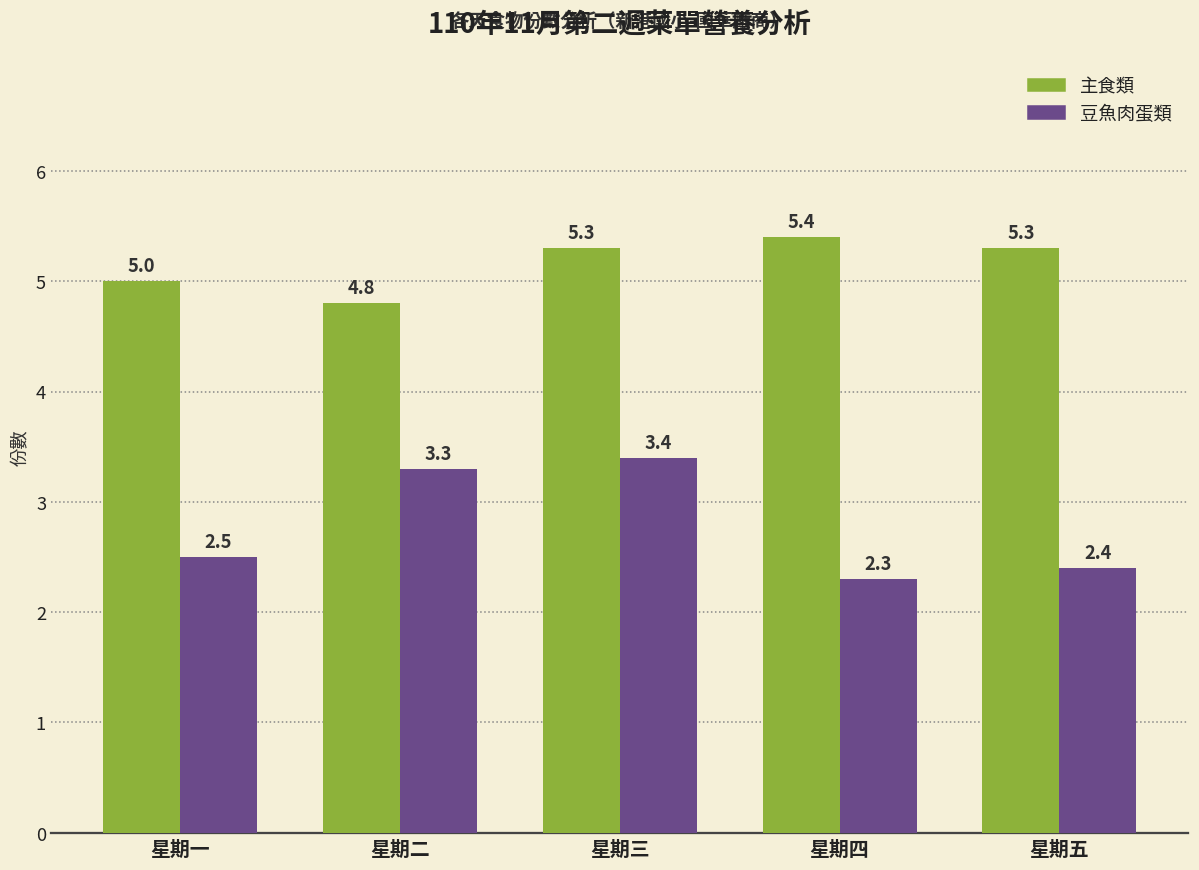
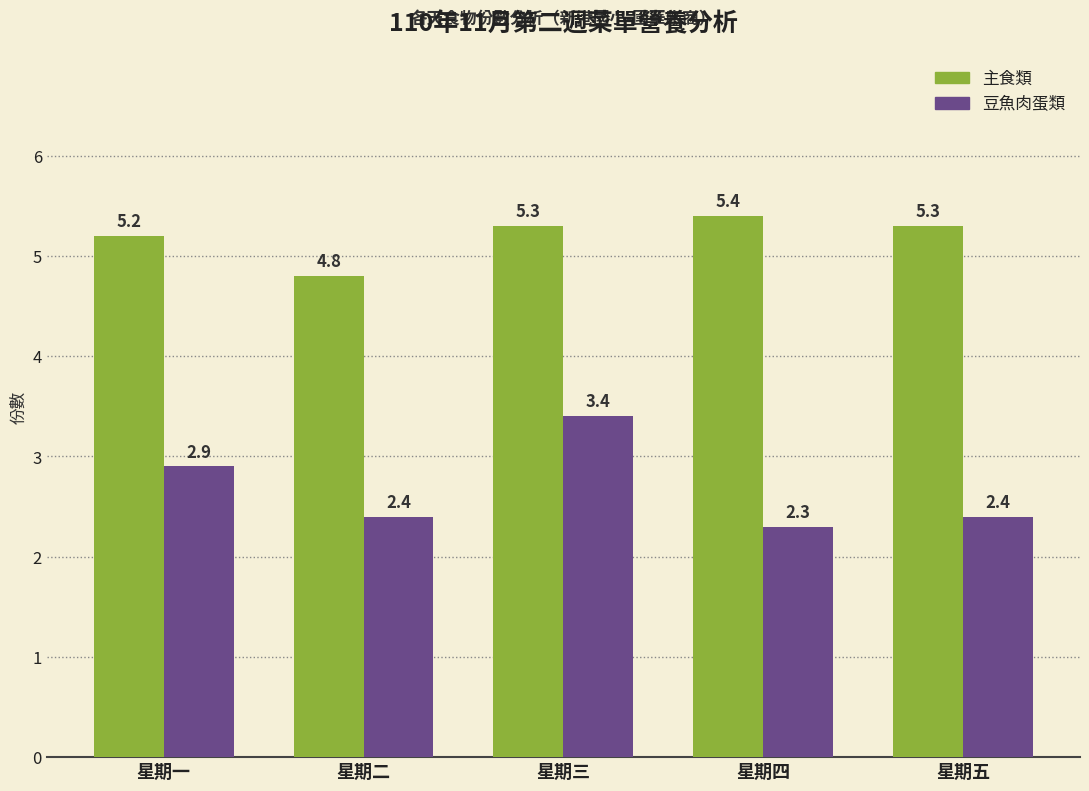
主食類, 星期一: 5.0 -> 5.2
豆魚肉蛋類, 星期一: 2.5 -> 2.9
豆魚肉蛋類, 星期二: 3.3 -> 2.4
